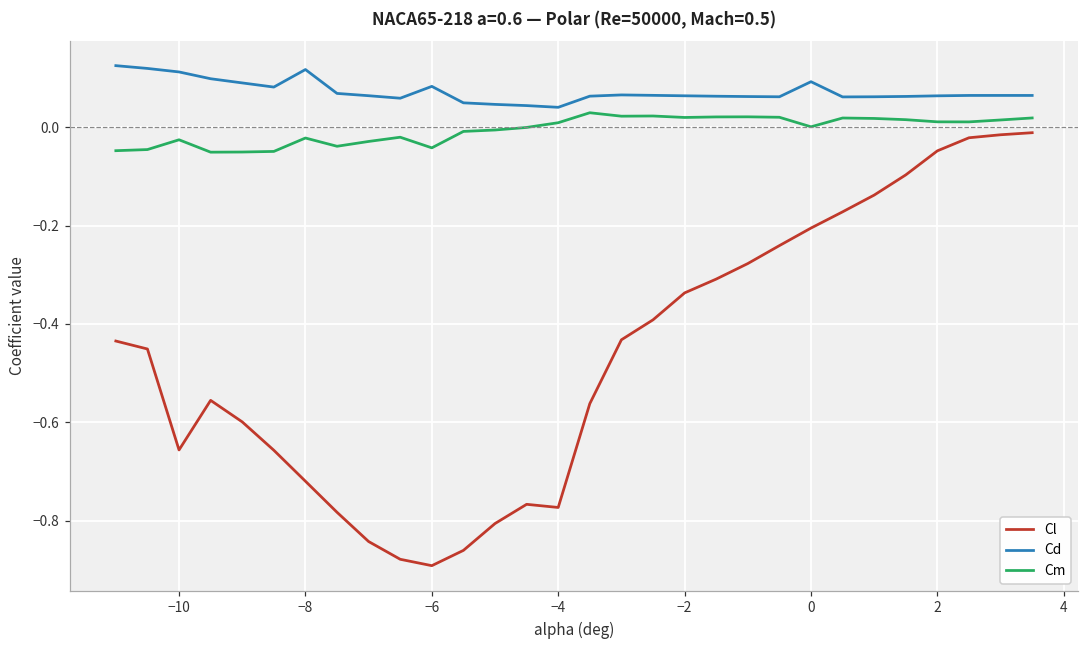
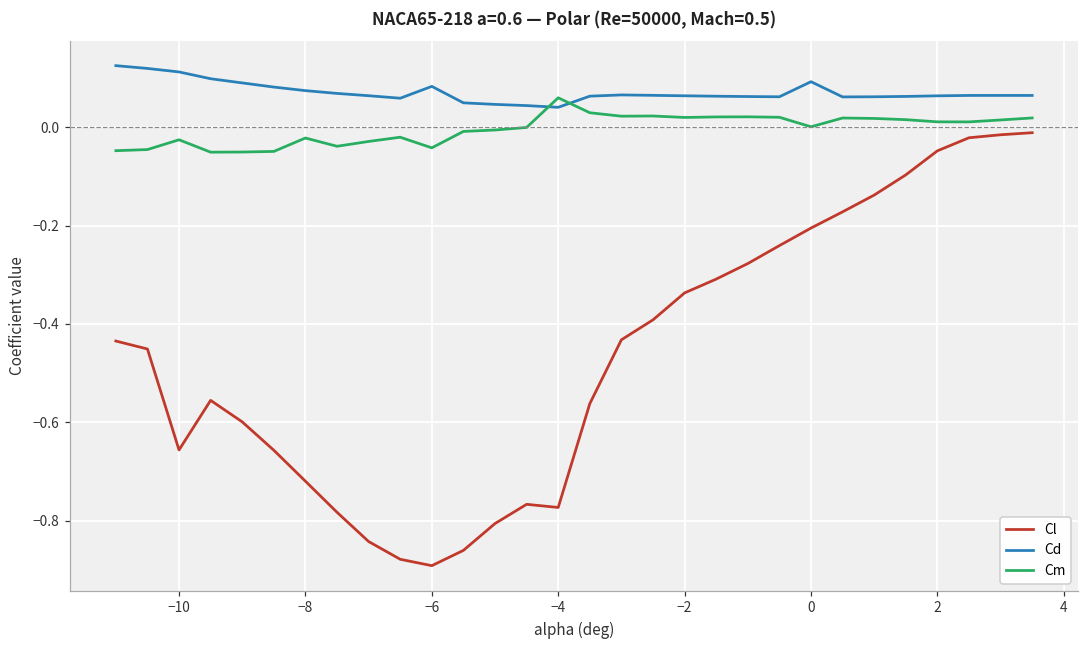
Cd, −8: 0.12 -> 0.07
Cm, −4: 0.01 -> 0.06
